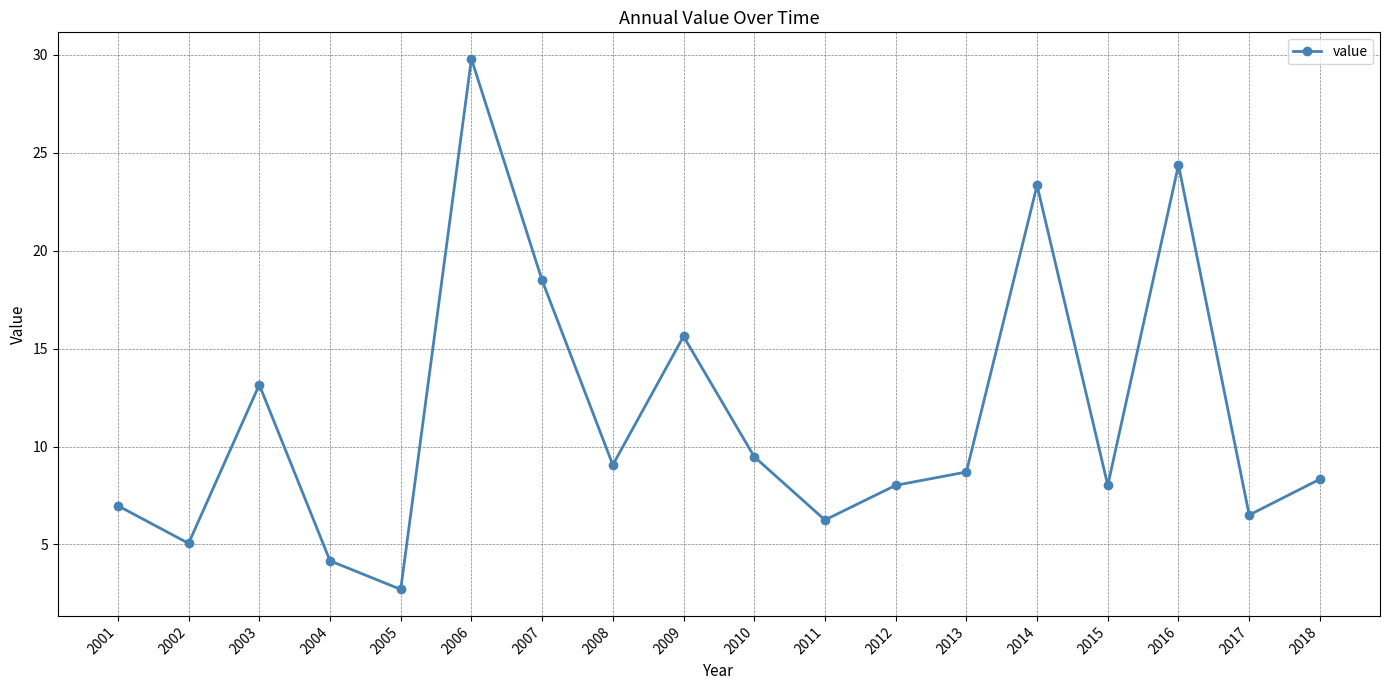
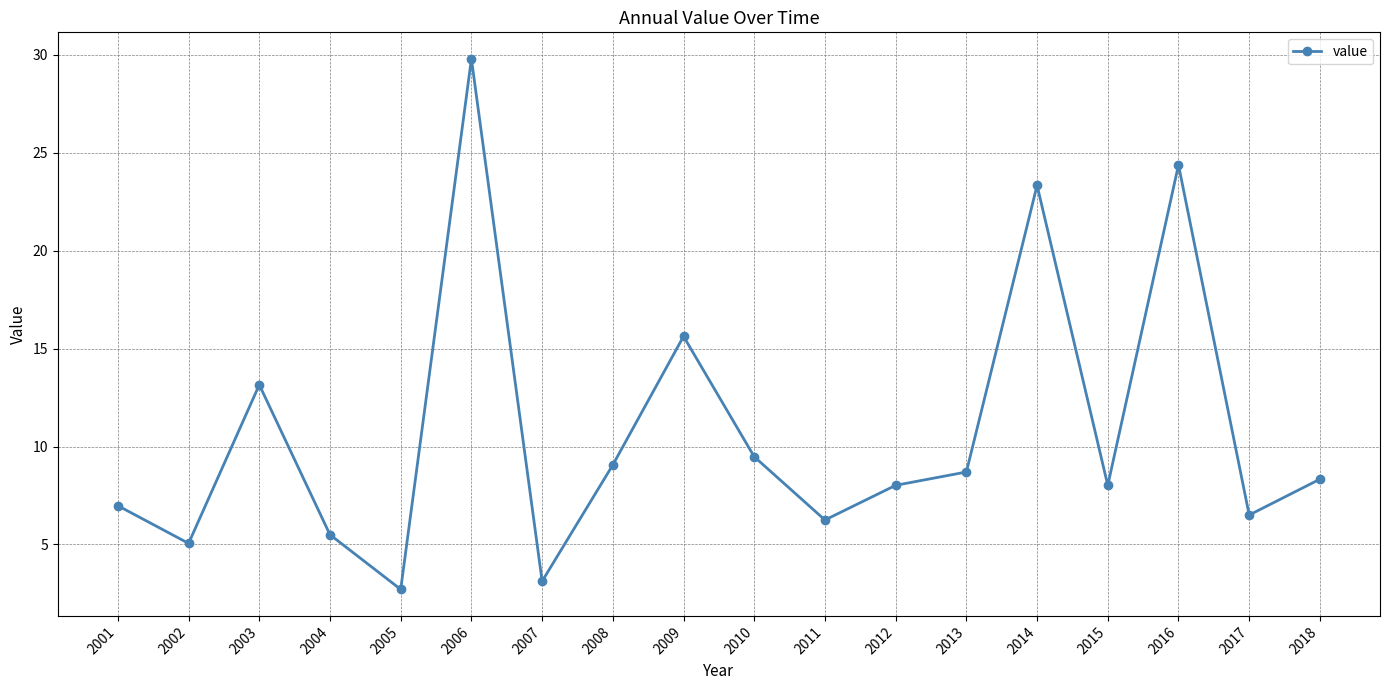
2004: 4.2 -> 5.5
2007: 18.5 -> 3.1
